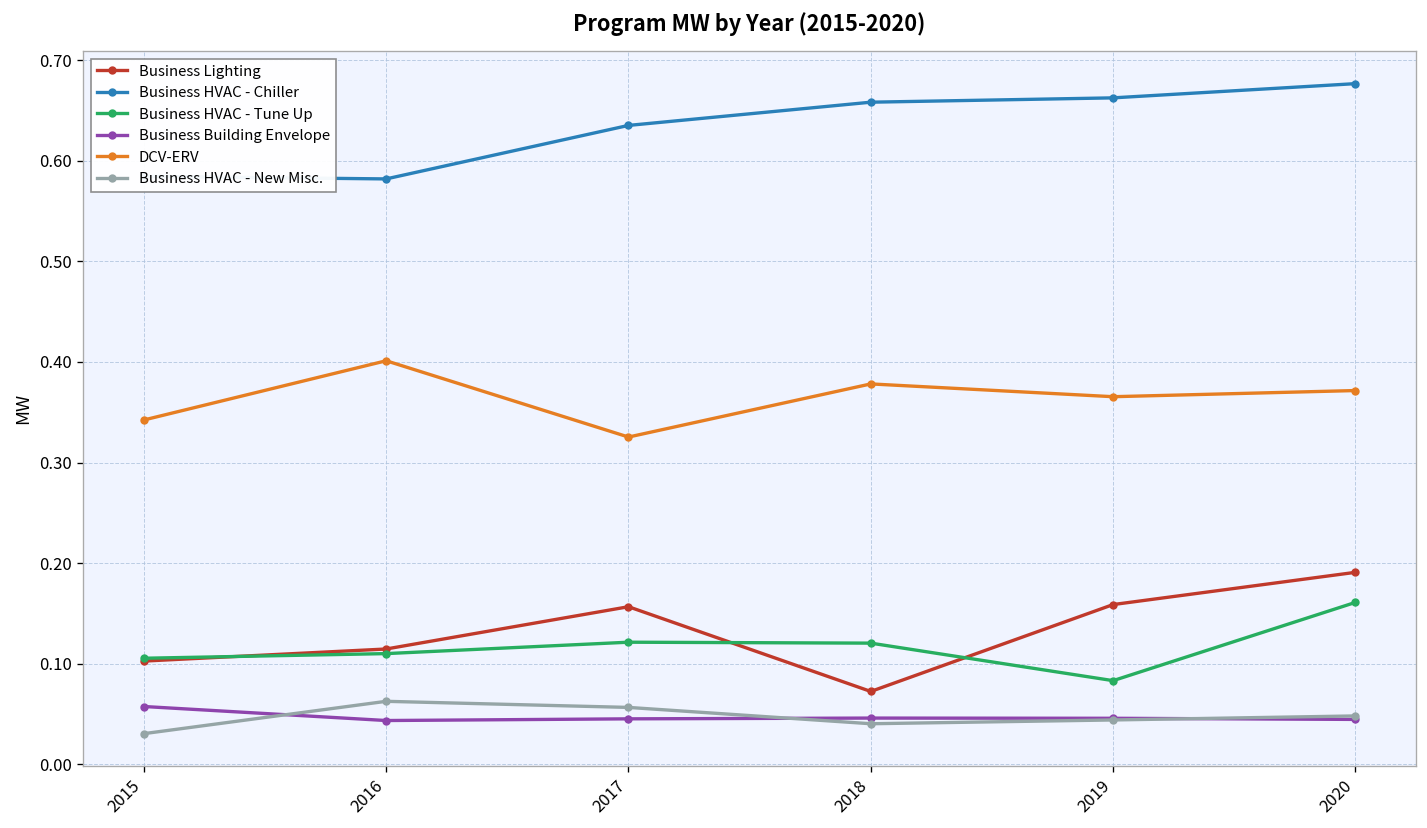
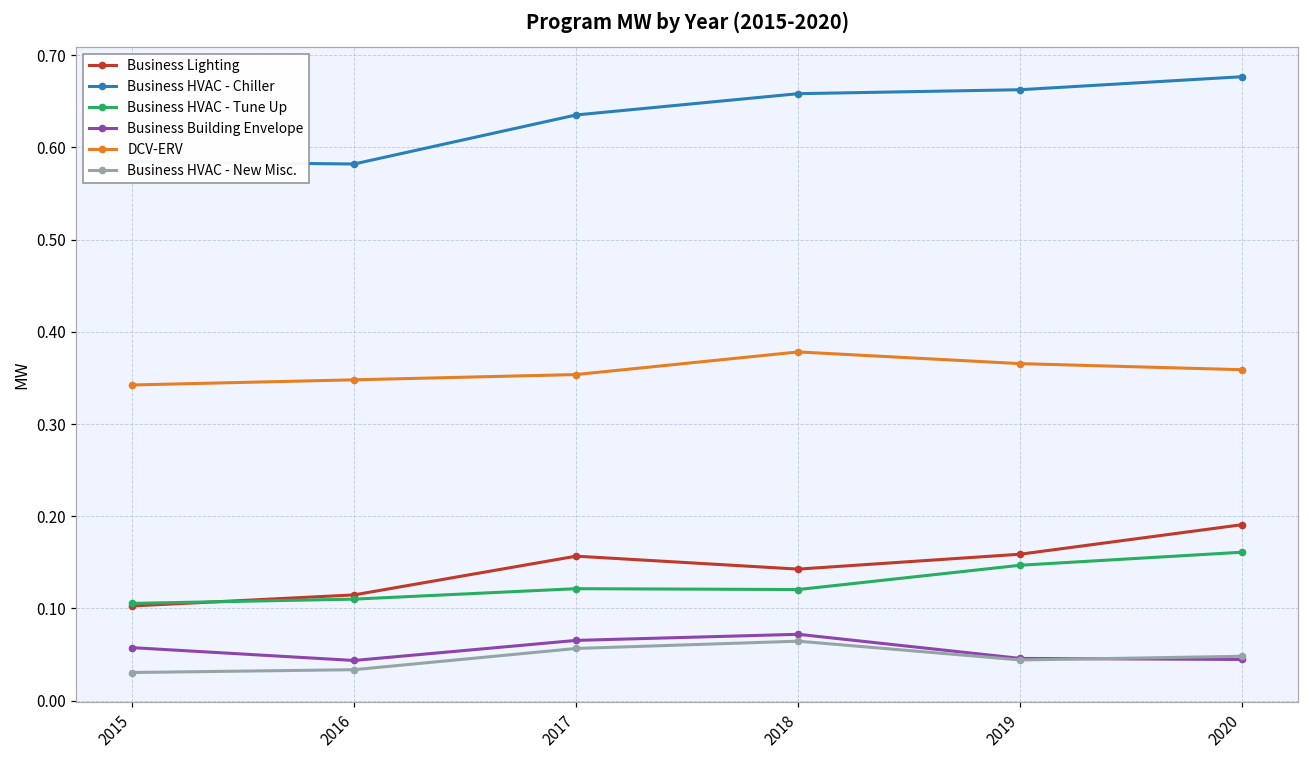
DCV-ERV, 2016: 0.40 -> 0.35
Business HVAC - New Misc., 2016: 0.06 -> 0.03
Business Building Envelope, 2017: 0.05 -> 0.07
DCV-ERV, 2017: 0.33 -> 0.35
Business Lighting, 2018: 0.07 -> 0.14
Business Building Envelope, 2018: 0.05 -> 0.07
Business HVAC - New Misc., 2018: 0.04 -> 0.06
Business HVAC - Tune Up, 2019: 0.08 -> 0.15
DCV-ERV, 2020: 0.37 -> 0.36
